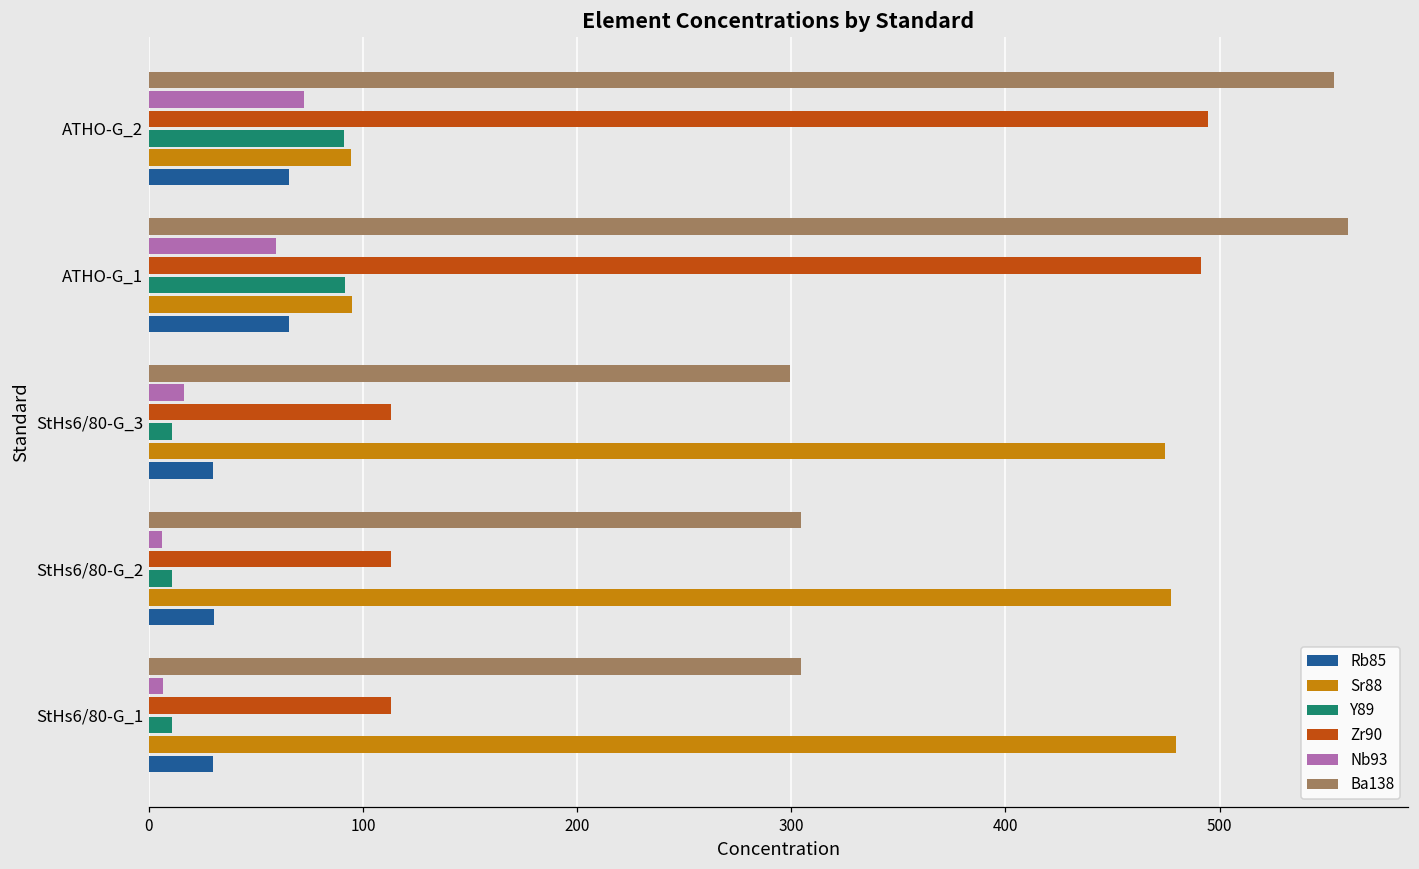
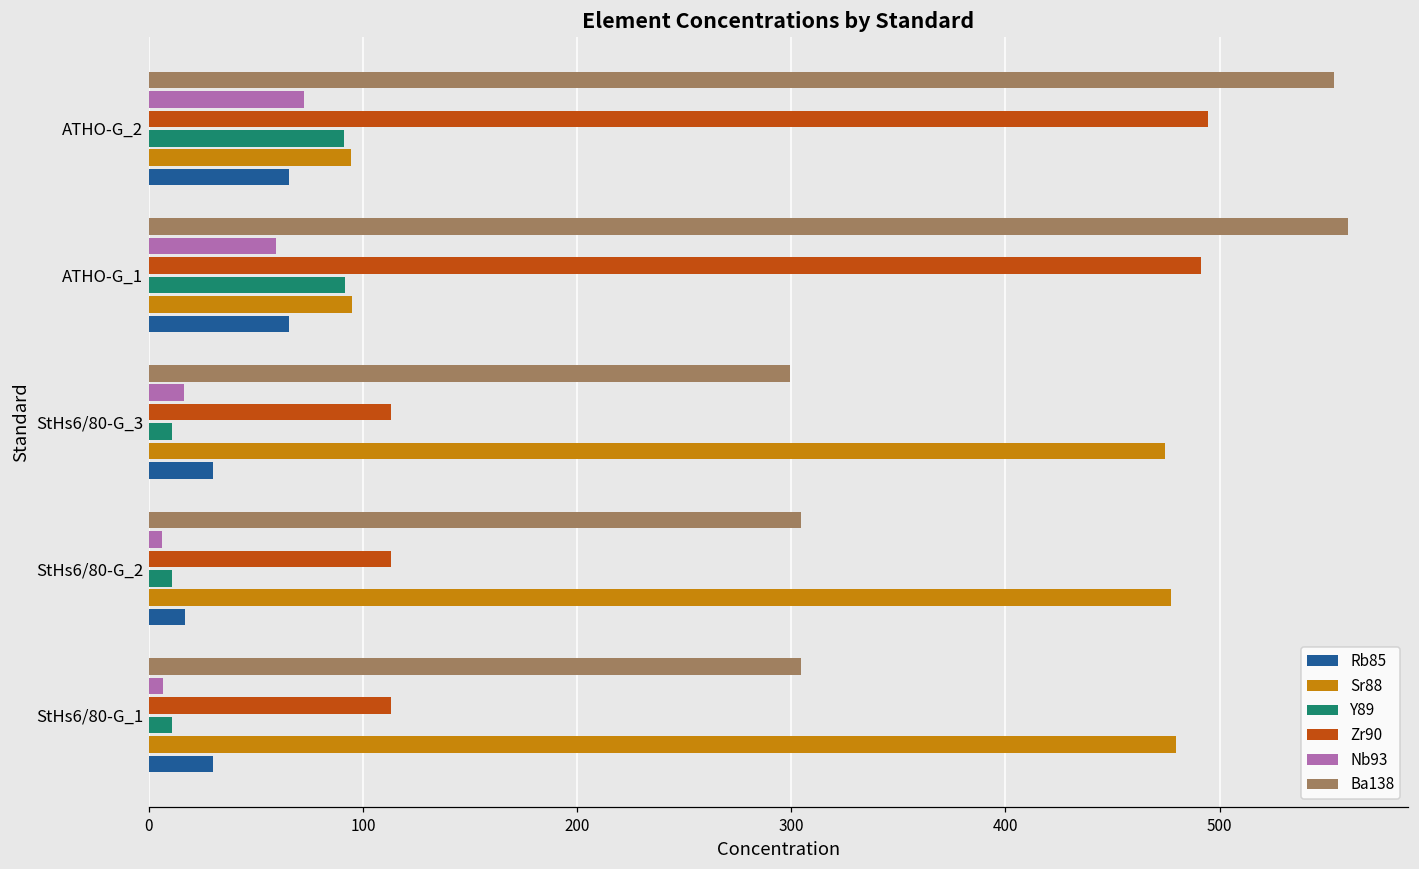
Rb85, StHs6/80-G_2: 31 -> 17
